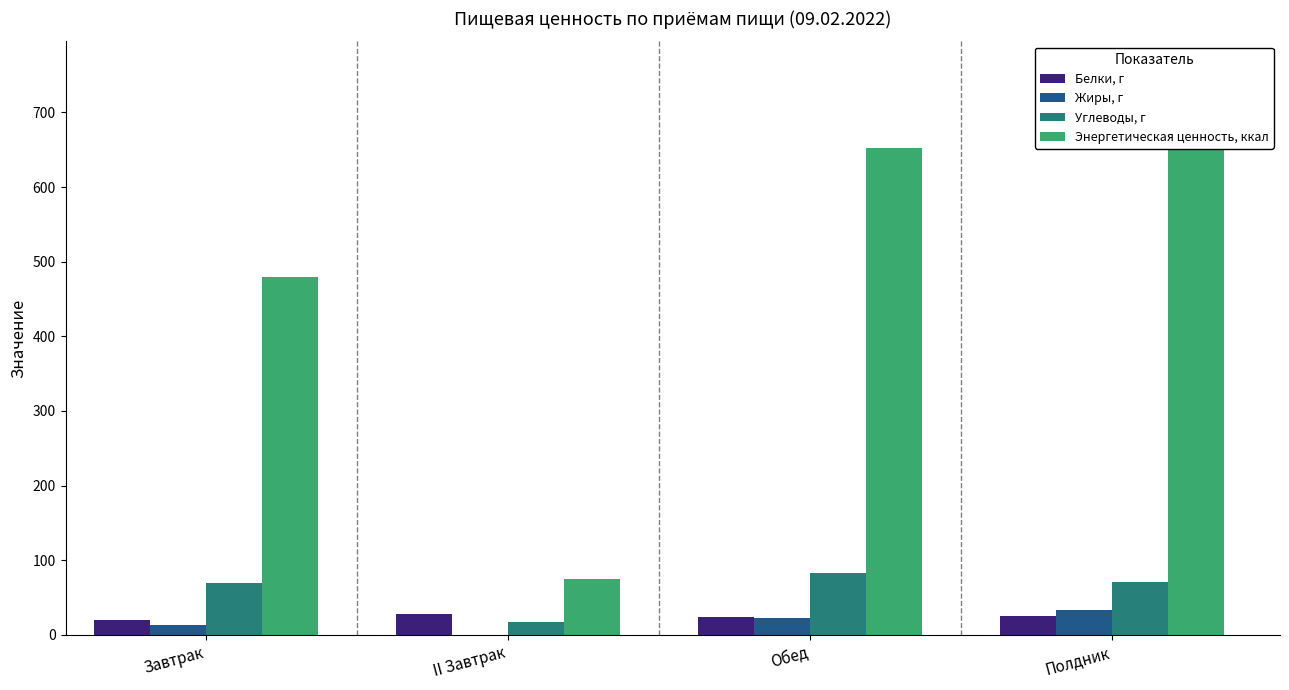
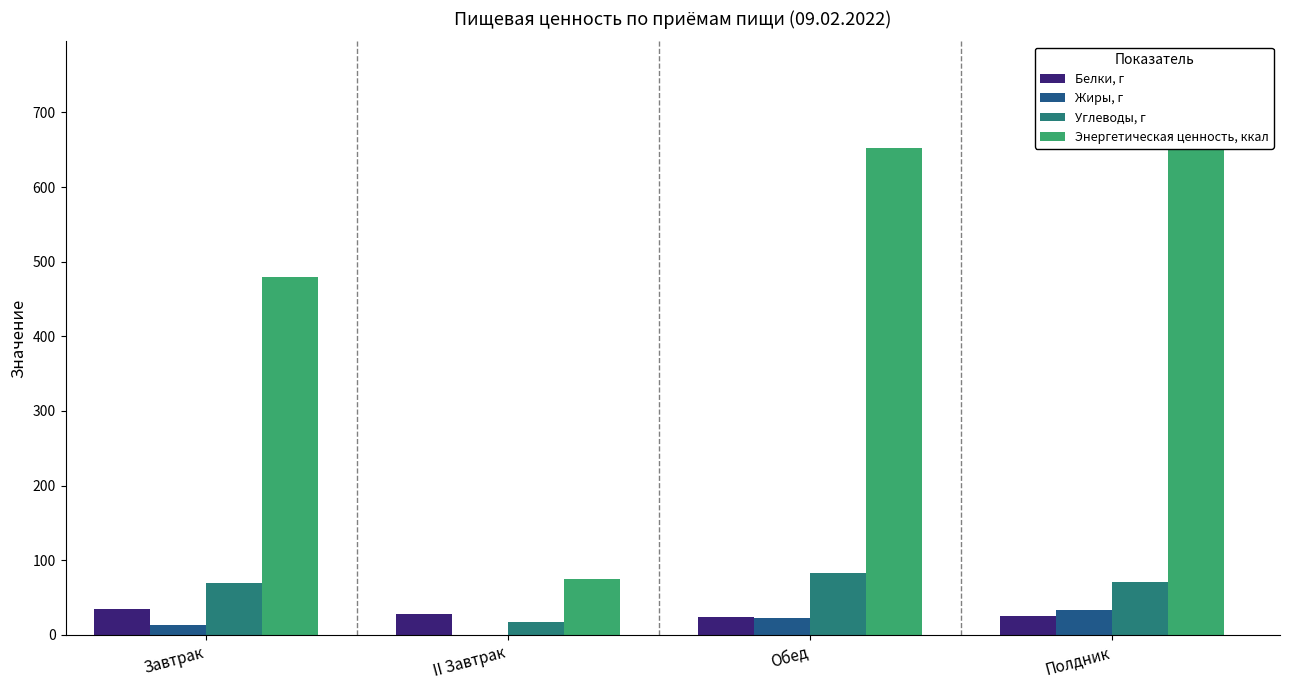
Белки, г, Завтрак: 20 -> 40
